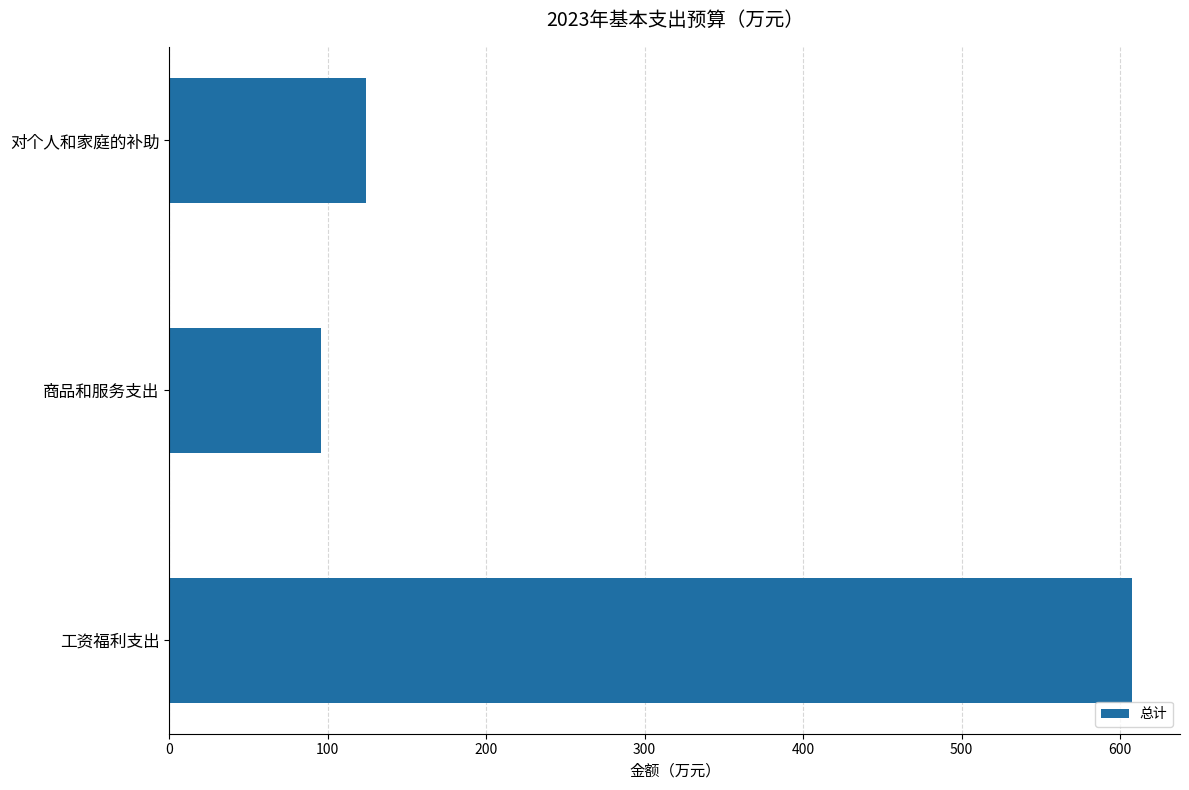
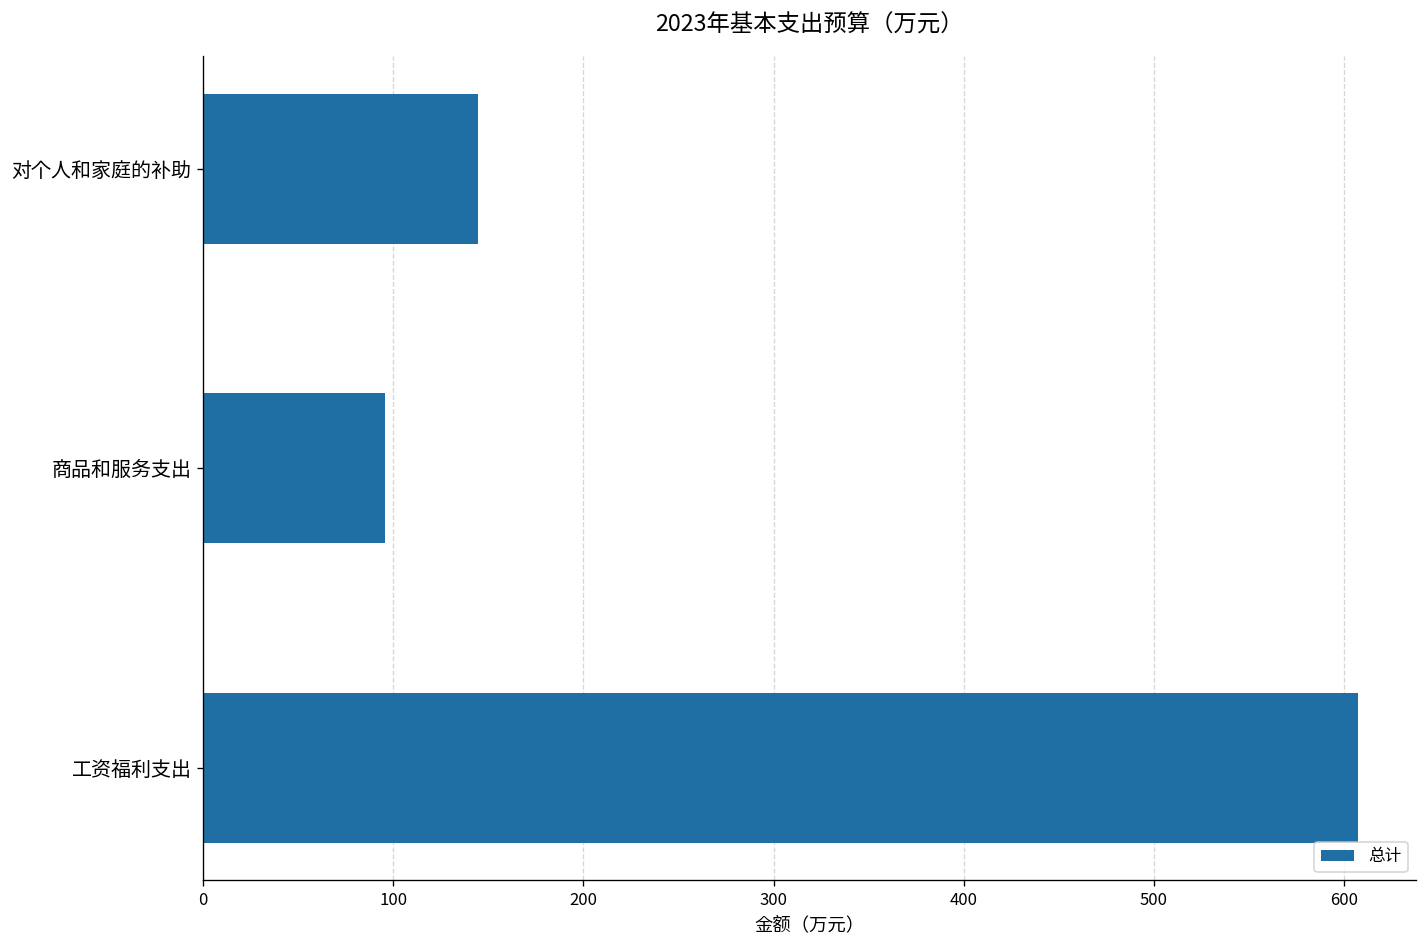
对个人和家庭的补助: 124 -> 145
